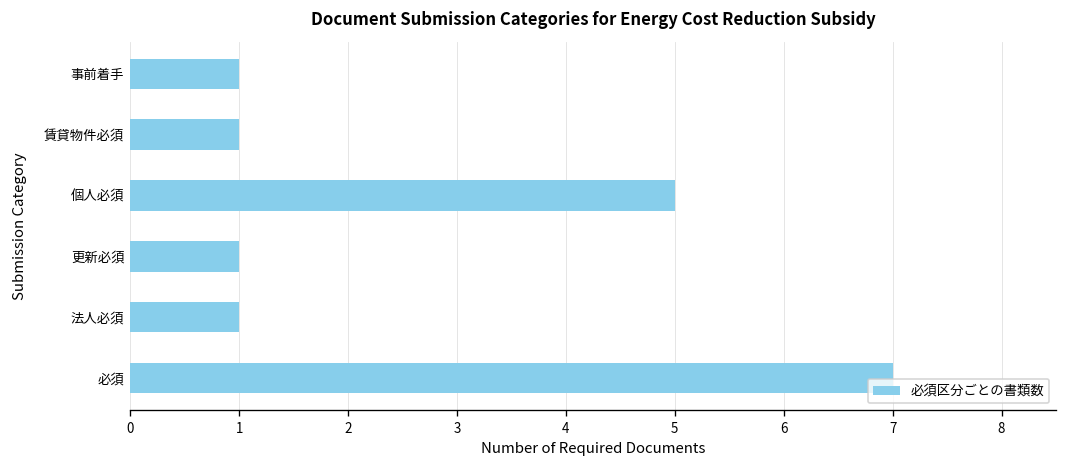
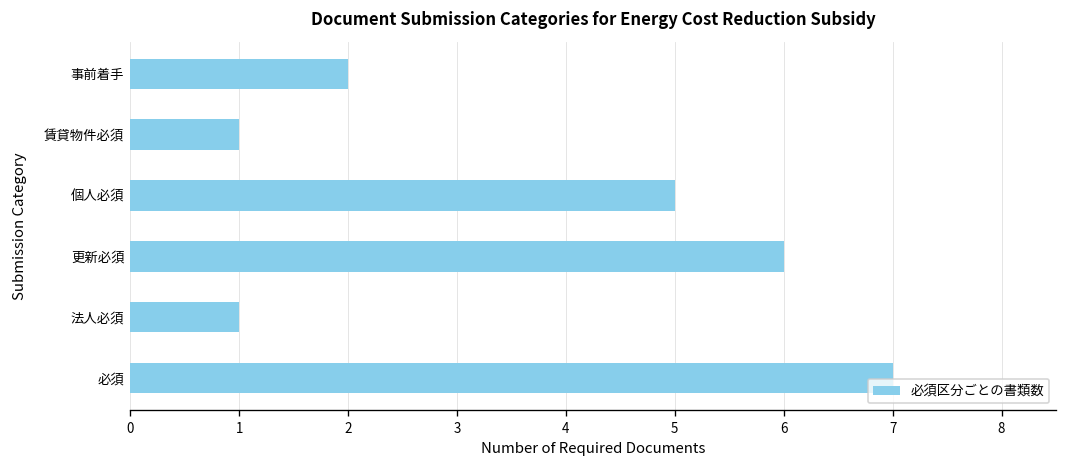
事前着手: 1 -> 2
更新必須: 1 -> 6
